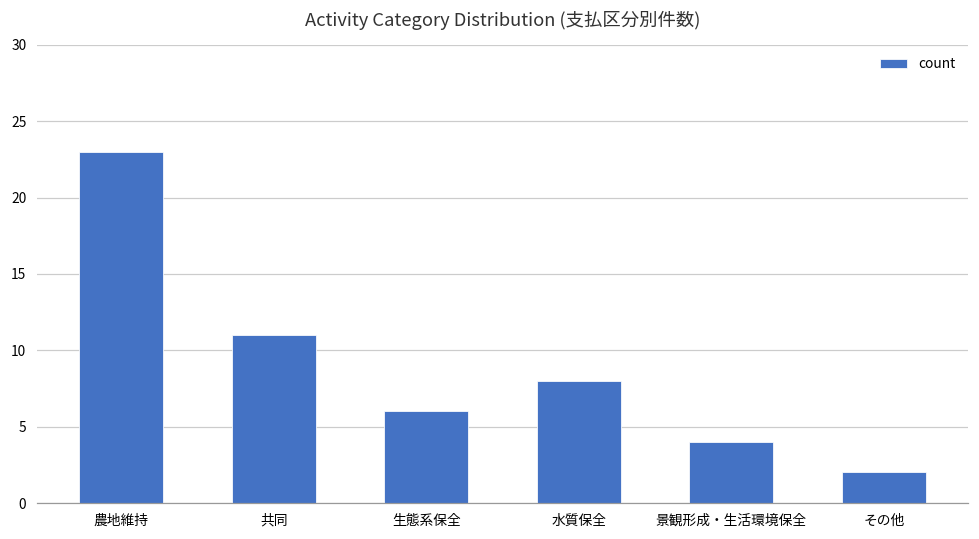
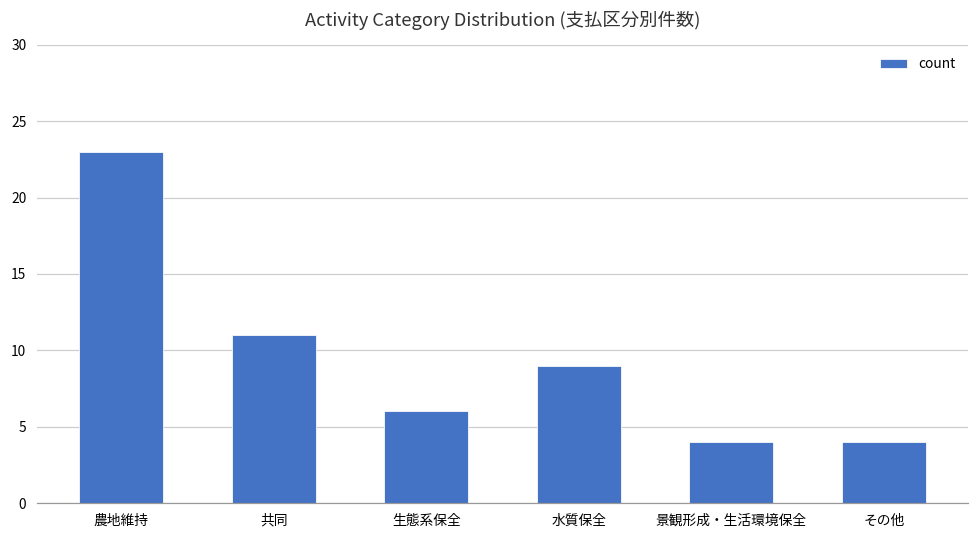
水質保全: 8 -> 9
その他: 2 -> 4
